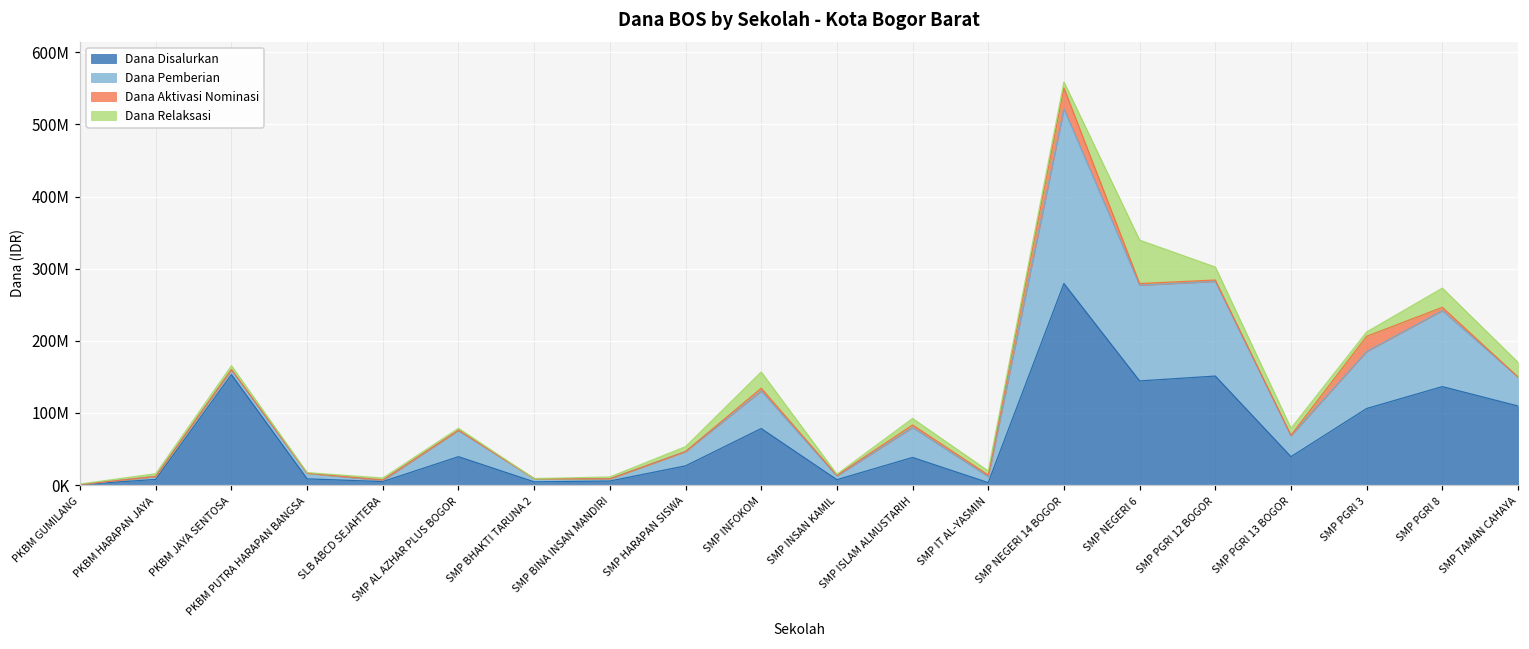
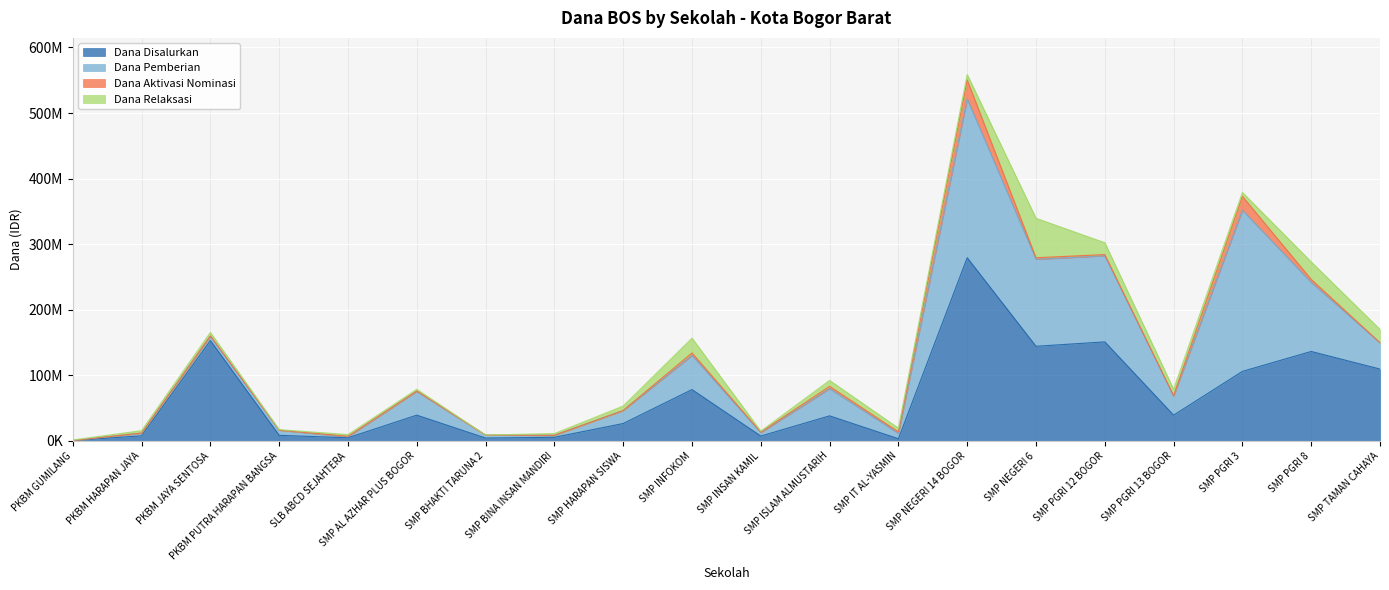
Dana Pemberian, SMP PGRI 3: 80000000 -> 250000000
